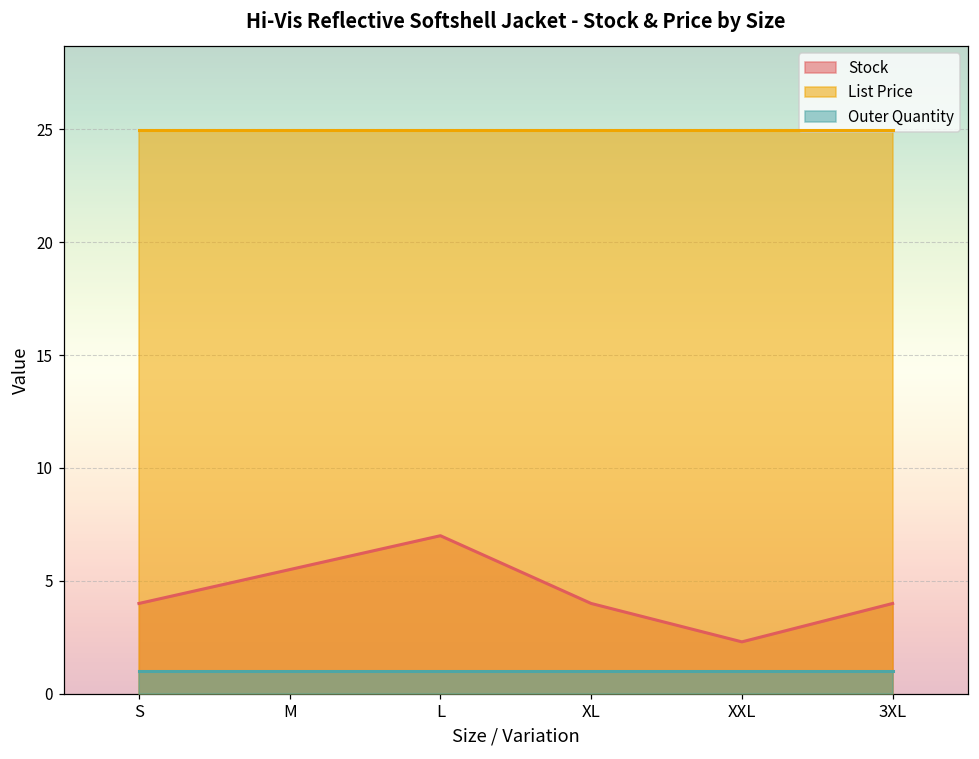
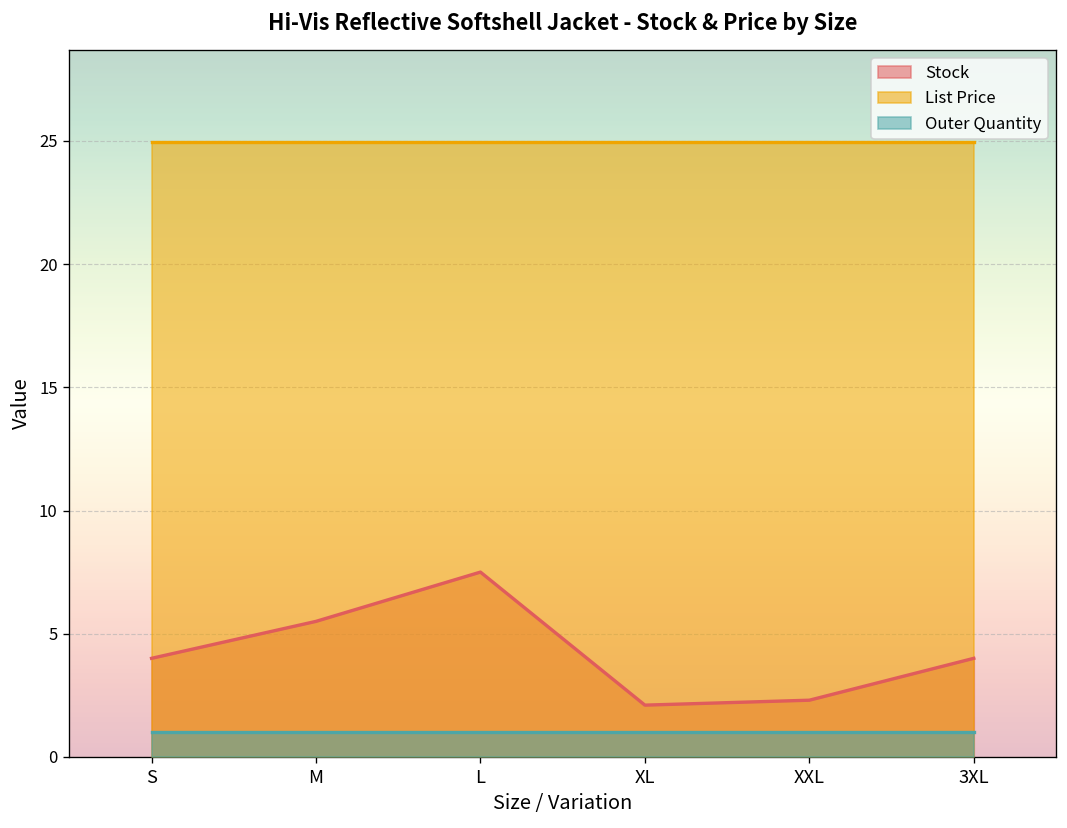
Stock, L: 7.0 -> 7.5
Stock, XL: 4.0 -> 2.1
